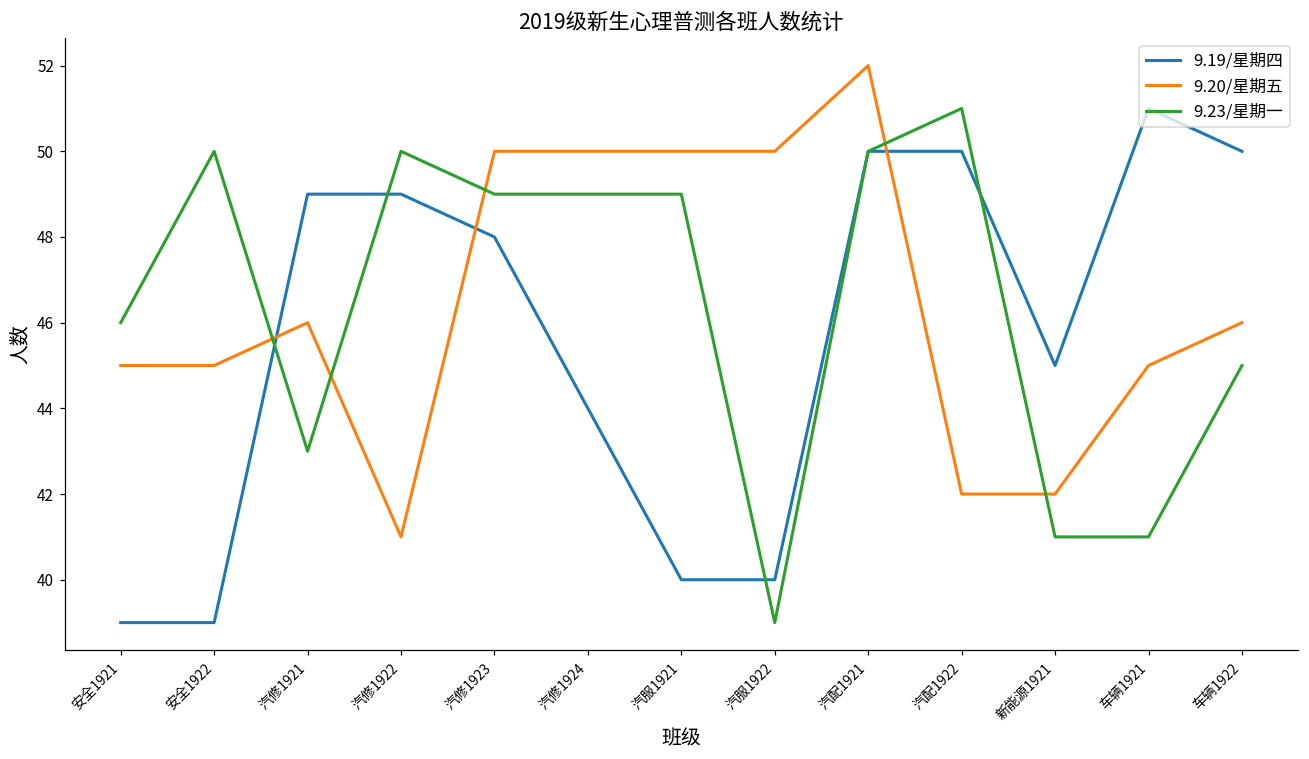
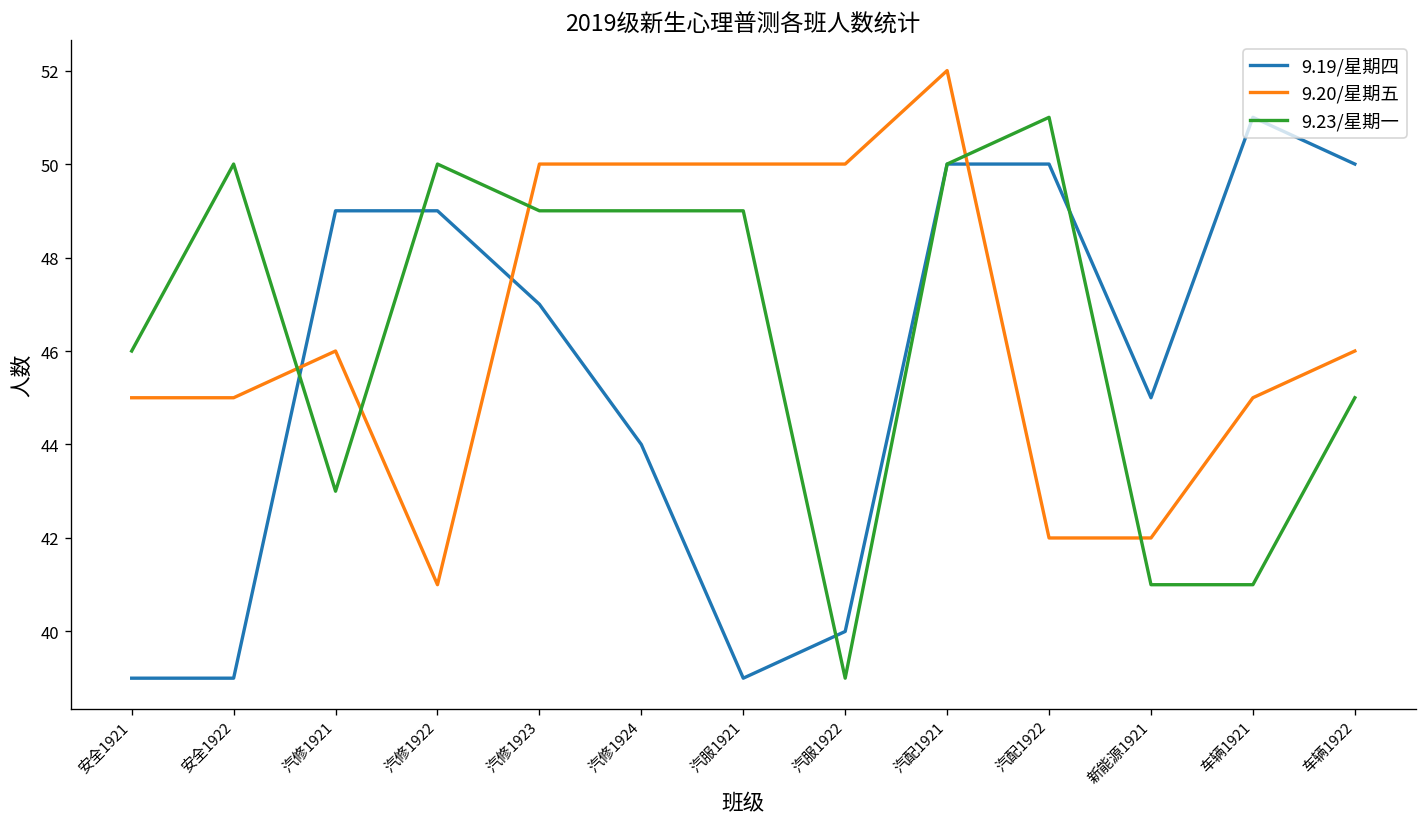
9.19/星期四, 汽修1923: 48 -> 47
9.19/星期四, 汽服1921: 40 -> 39
